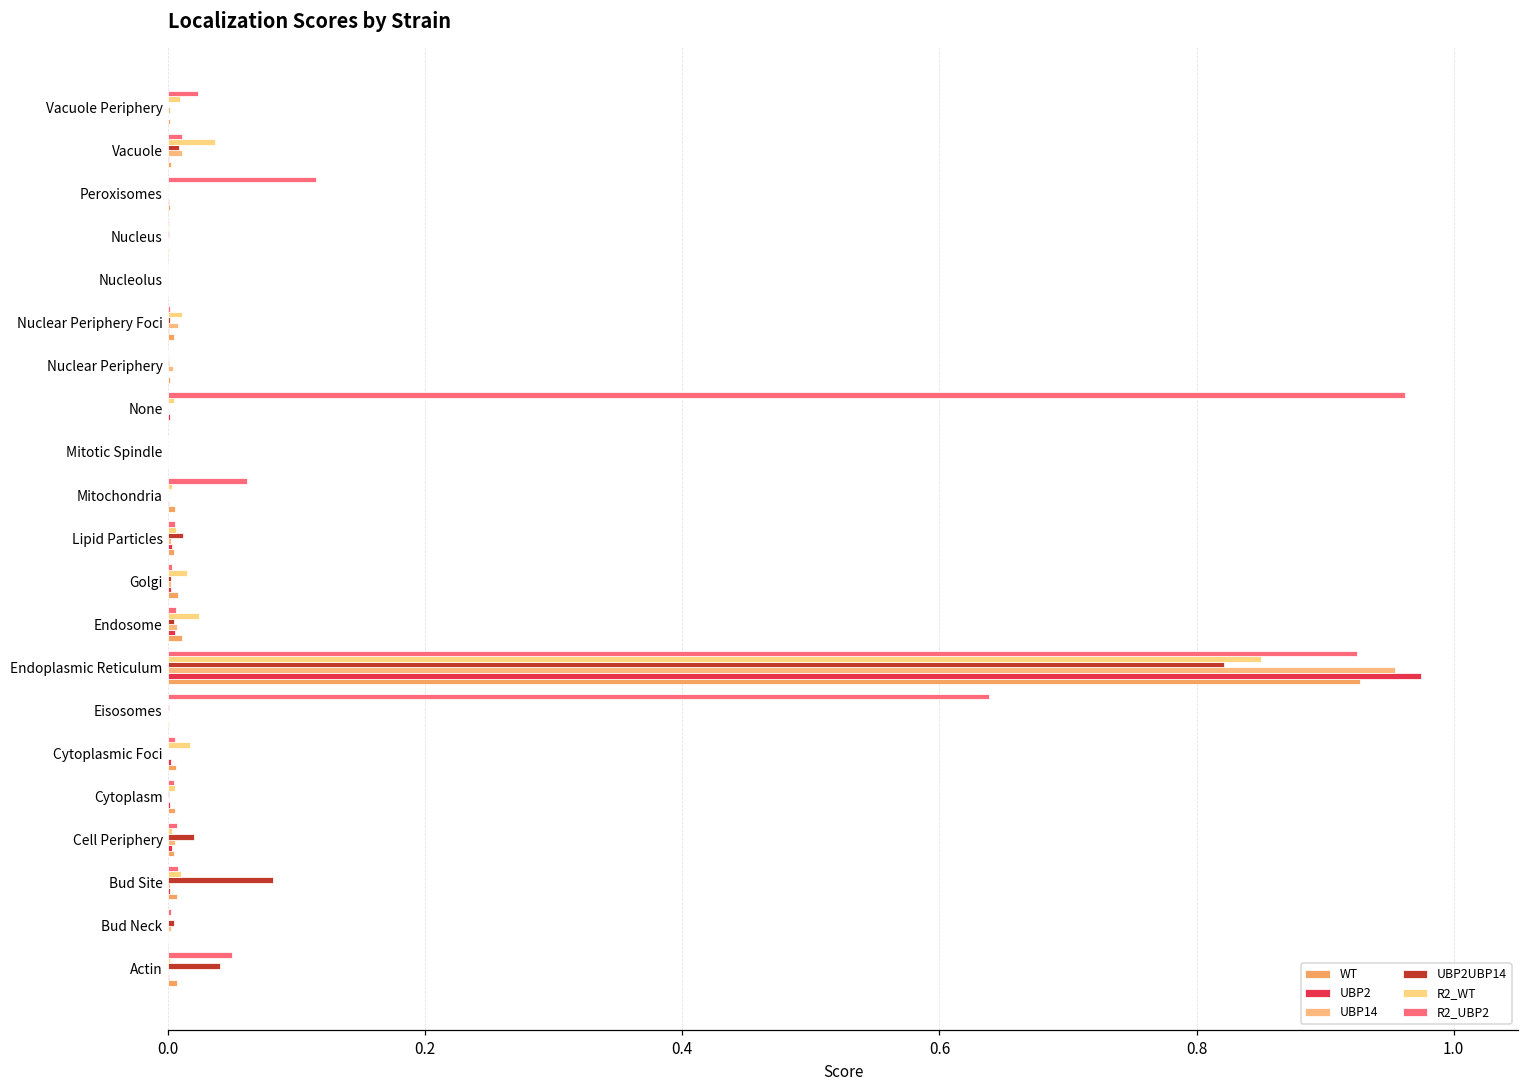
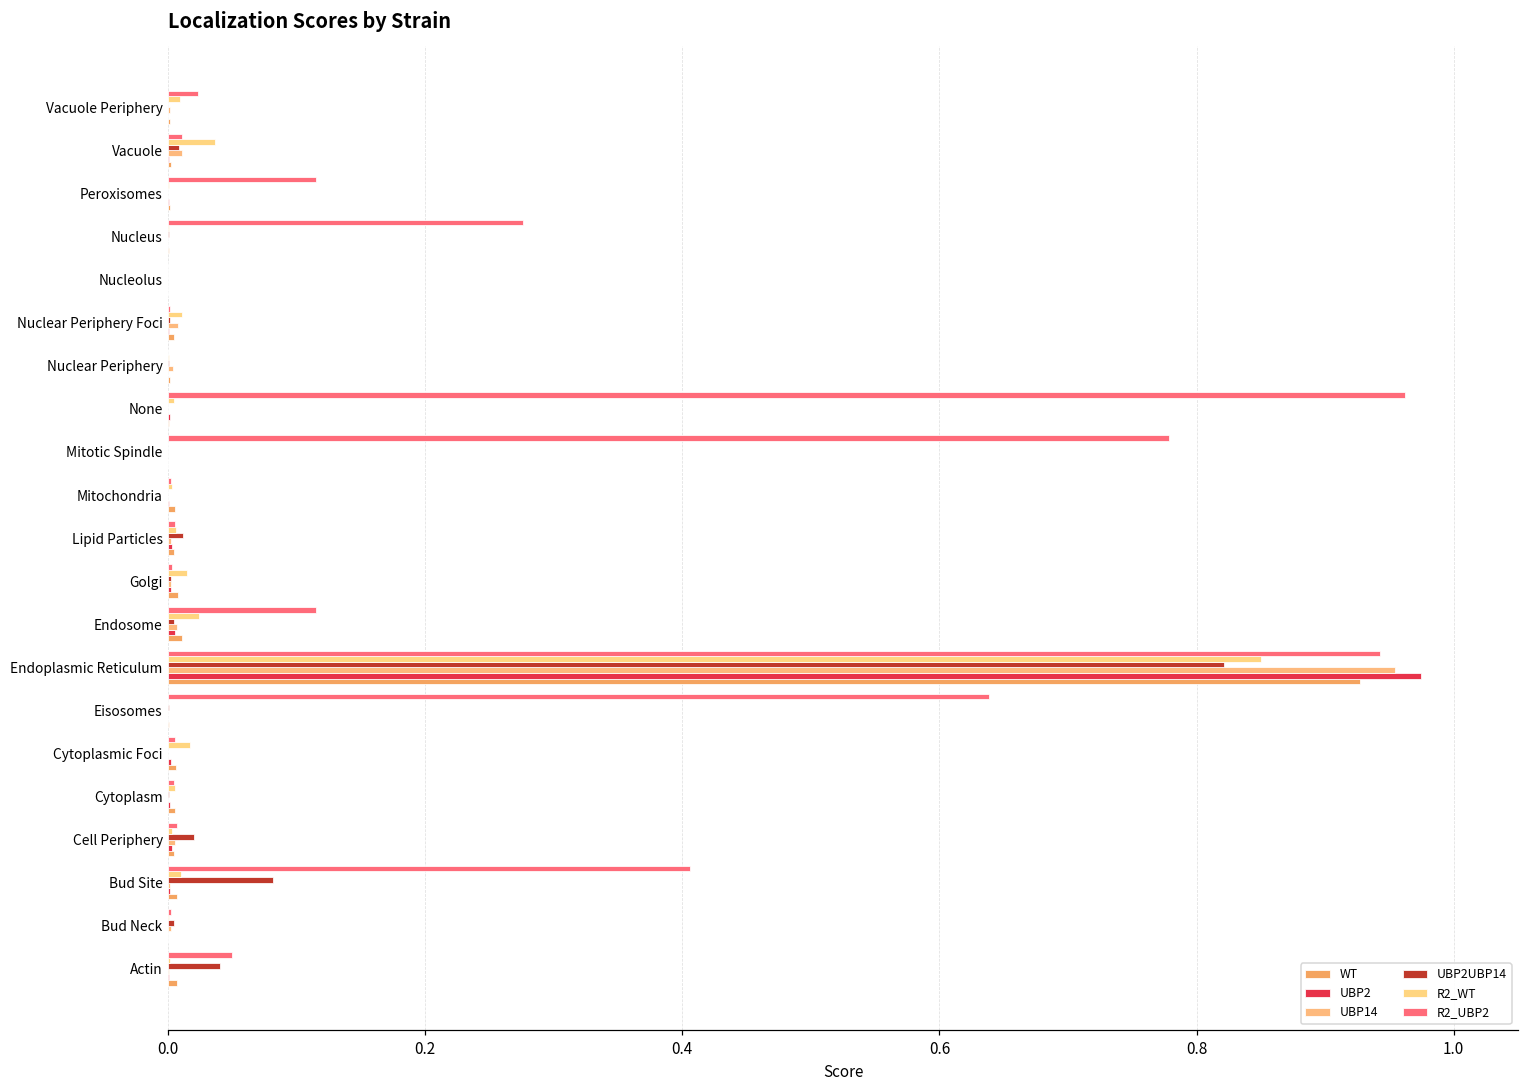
R2_UBP2, Nucleus: 0.001 -> 0.276
R2_UBP2, Mitotic Spindle: 0.000 -> 0.779
R2_UBP2, Mitochondria: 0.062 -> 0.002
R2_UBP2, Endosome: 0.006 -> 0.115
R2_UBP2, Endoplasmic Reticulum: 0.924 -> 0.943
R2_UBP2, Bud Site: 0.008 -> 0.406
